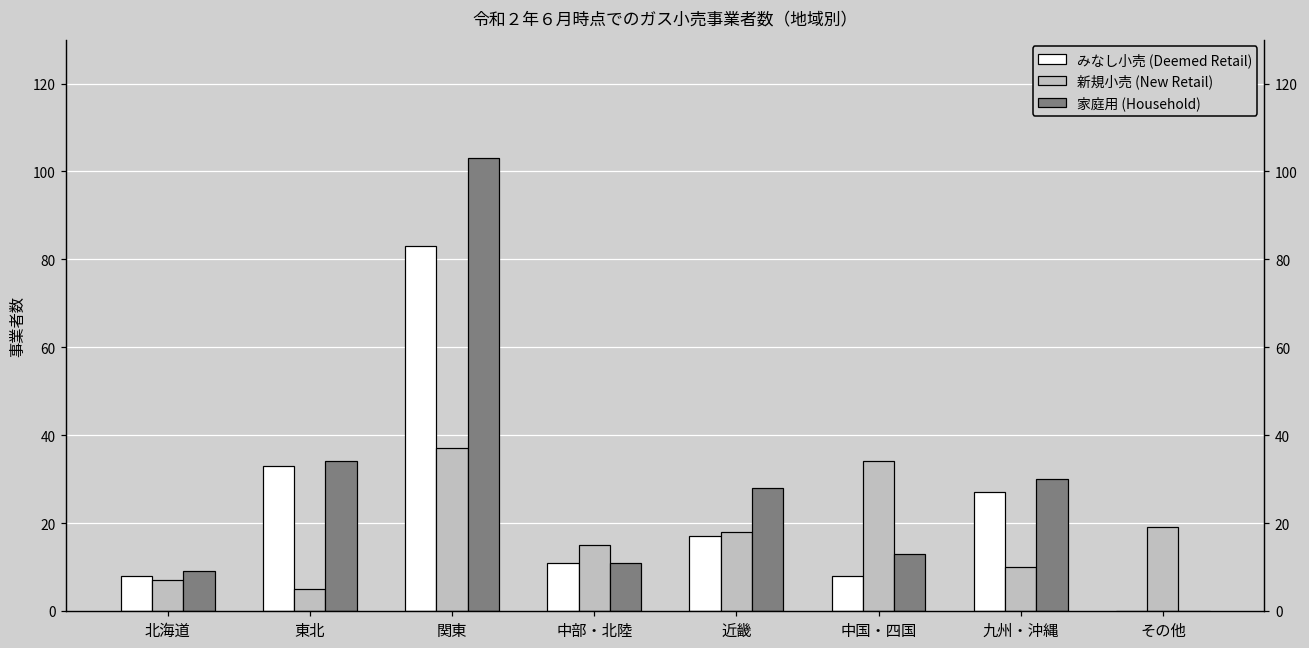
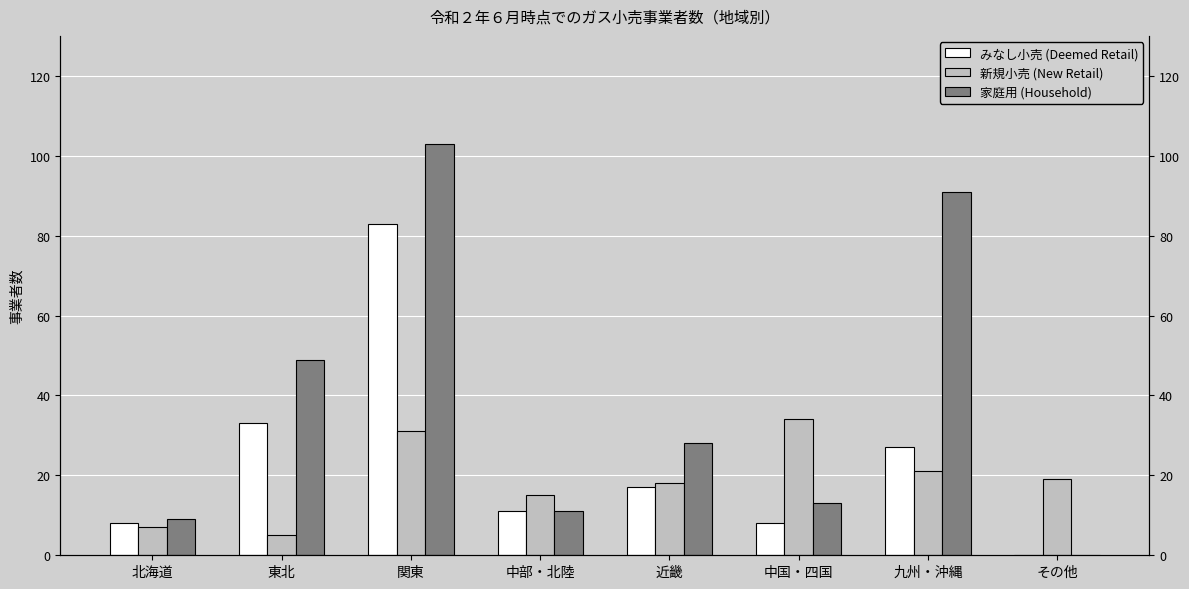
家庭用 (Household), 東北: 34 -> 49
新規小売 (New Retail), 関東: 37 -> 31
新規小売 (New Retail), 九州・沖縄: 10 -> 21
家庭用 (Household), 九州・沖縄: 30 -> 91
